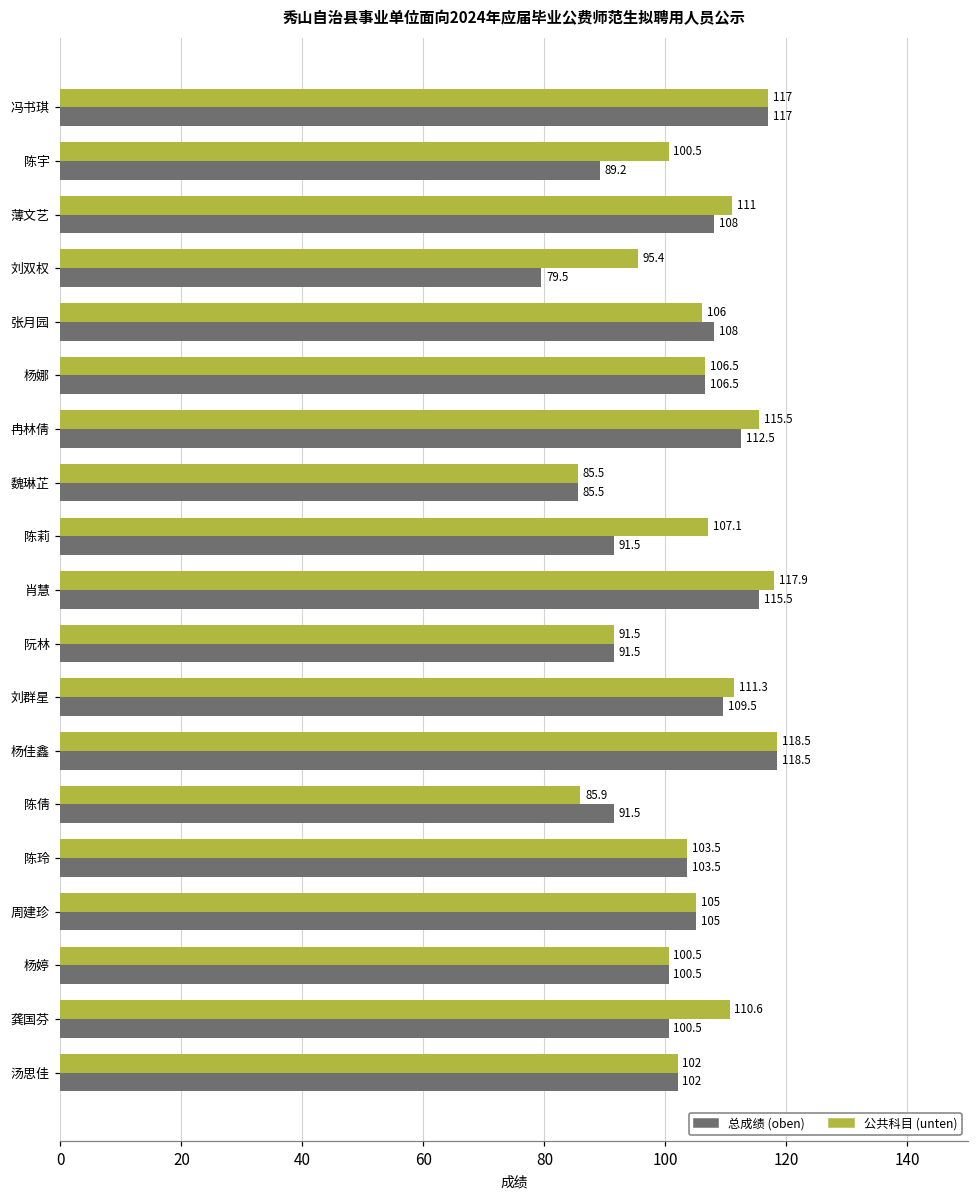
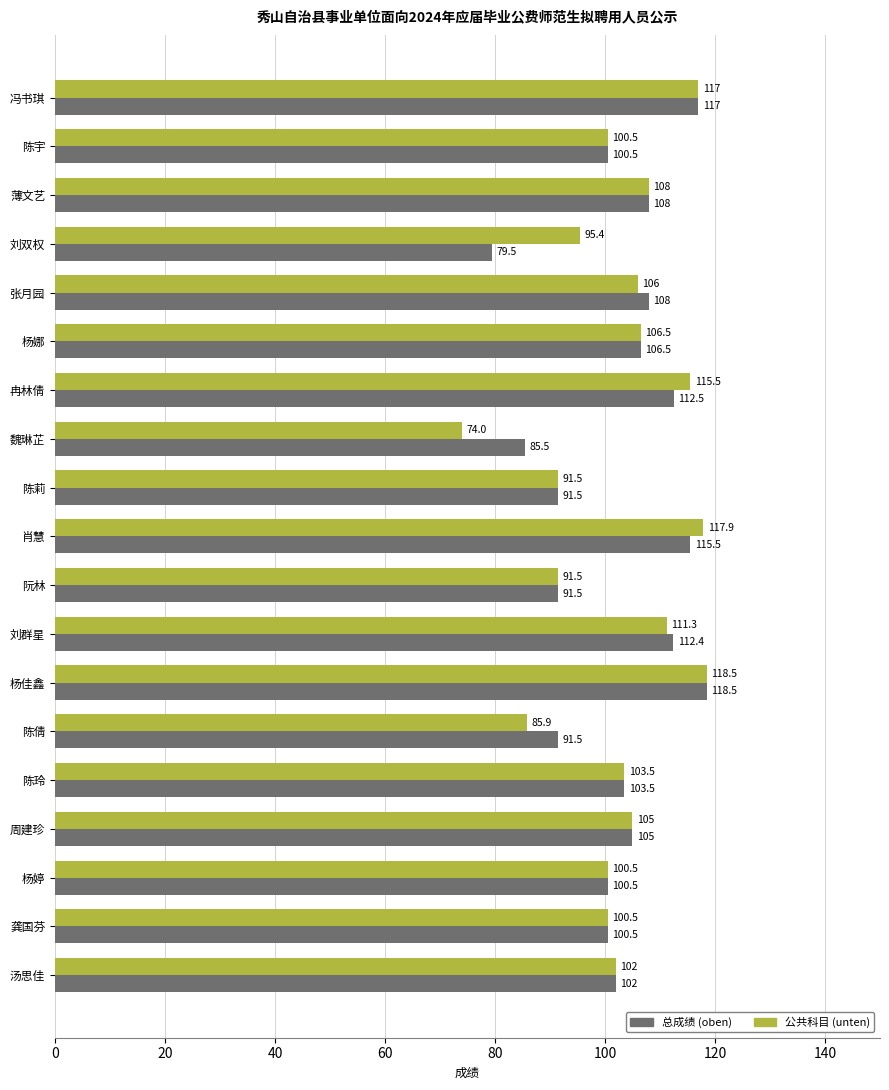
总成绩 (oben), 陈宇: 89.2 -> 100.5
公共科目 (unten), 薄文艺: 111 -> 108
公共科目 (unten), 魏琳芷: 85.5 -> 74.0
公共科目 (unten), 陈莉: 107.1 -> 91.5
总成绩 (oben), 刘群星: 109.5 -> 112.4
公共科目 (unten), 龚国芬: 110.6 -> 100.5
